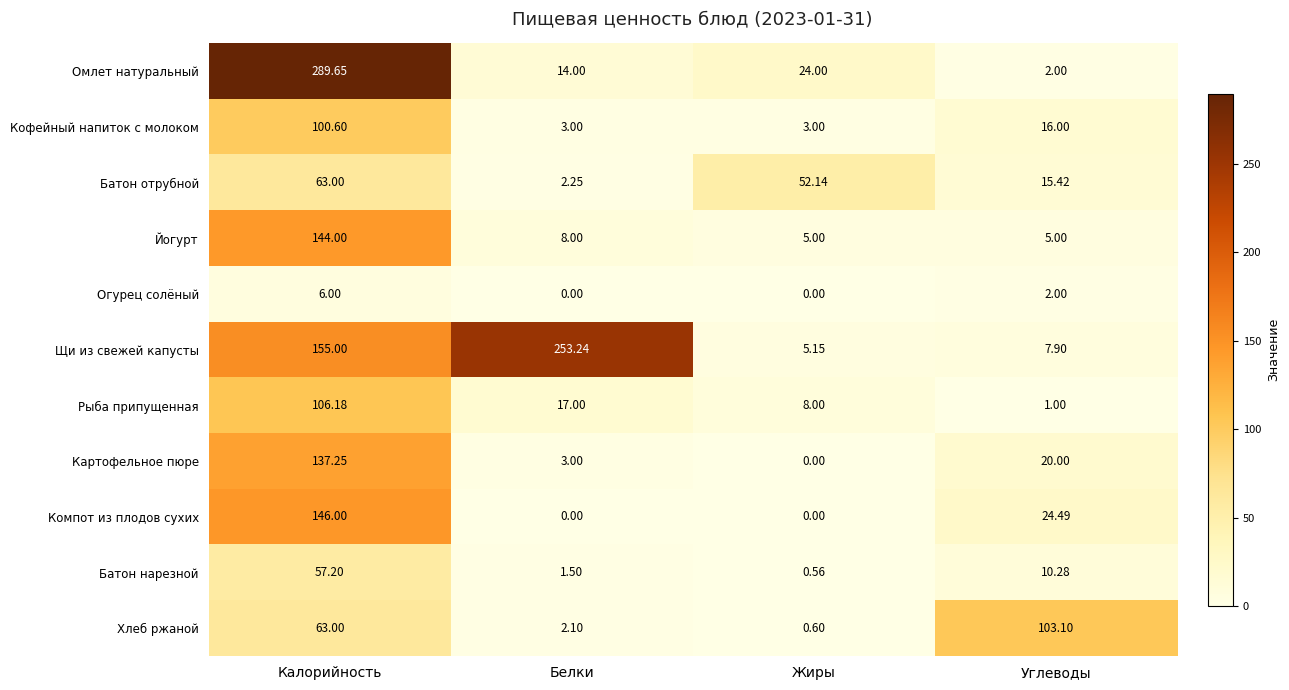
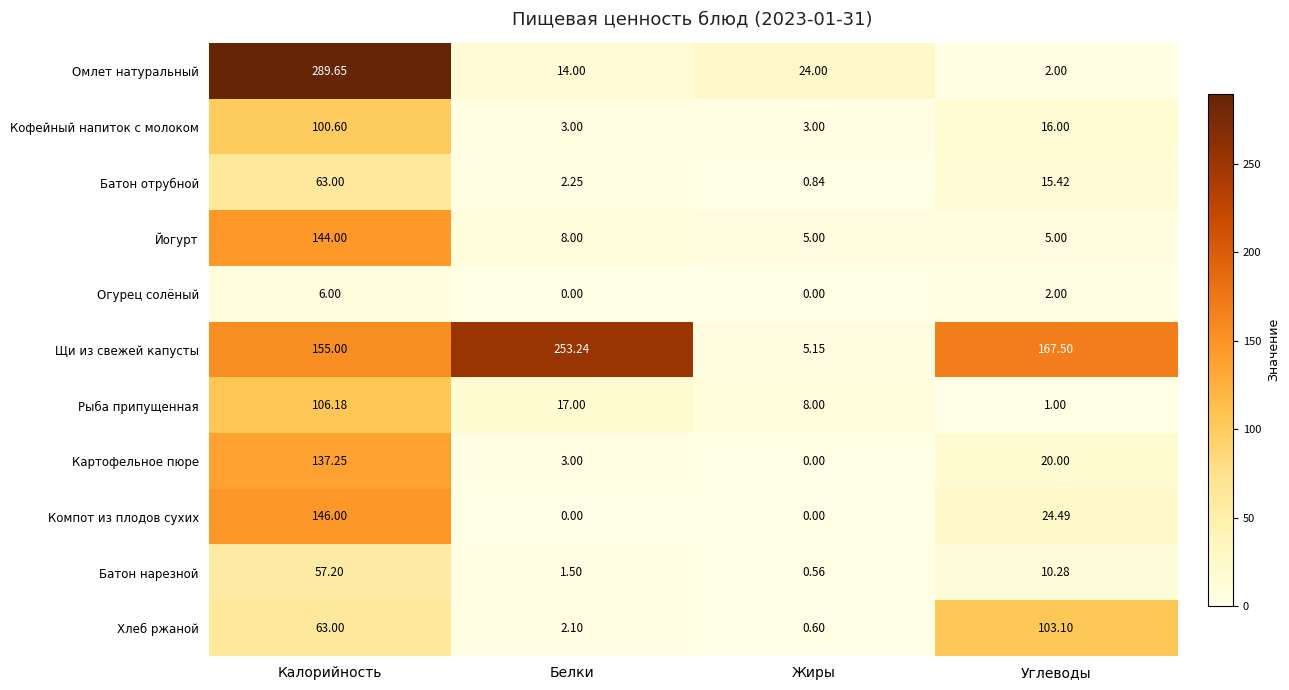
Батон отрубной, Жиры: 52.14 -> 0.84
Щи из свежей капусты, Углеводы: 7.90 -> 167.50
